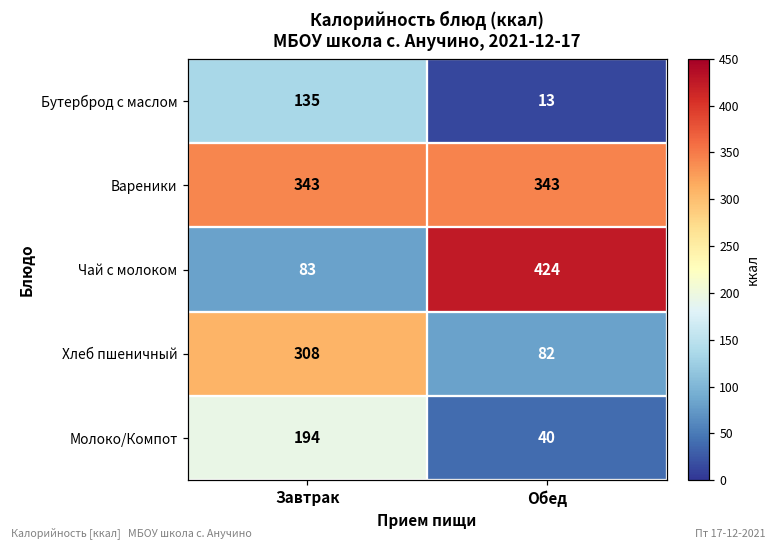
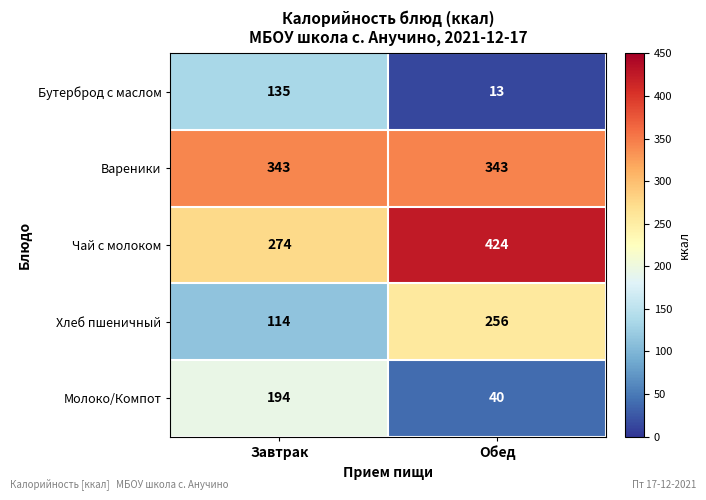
Чай с молоком, Завтрак: 83 -> 274
Хлеб пшеничный, Завтрак: 308 -> 114
Хлеб пшеничный, Обед: 82 -> 256
